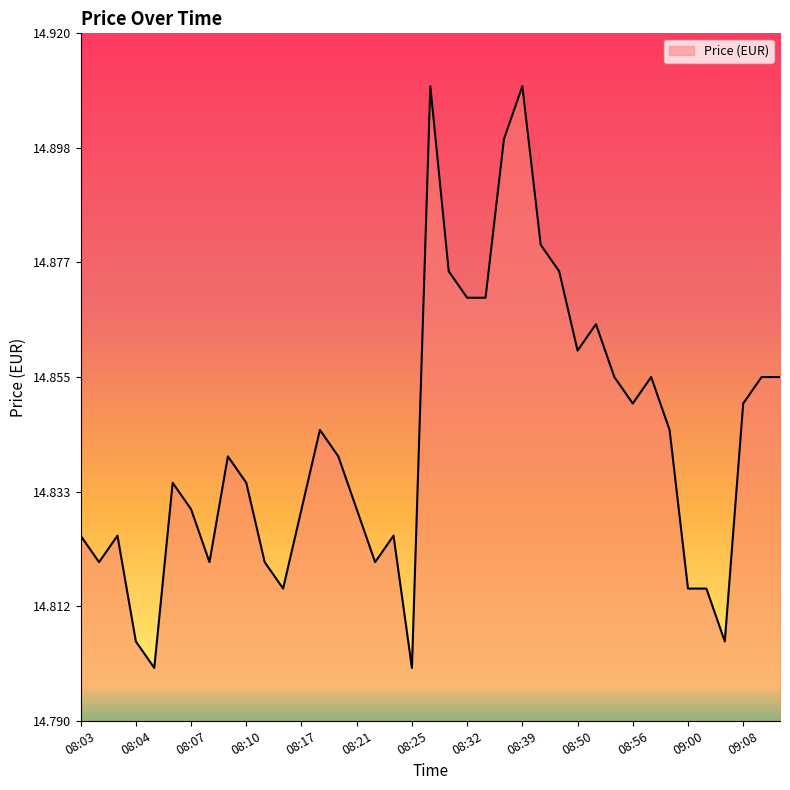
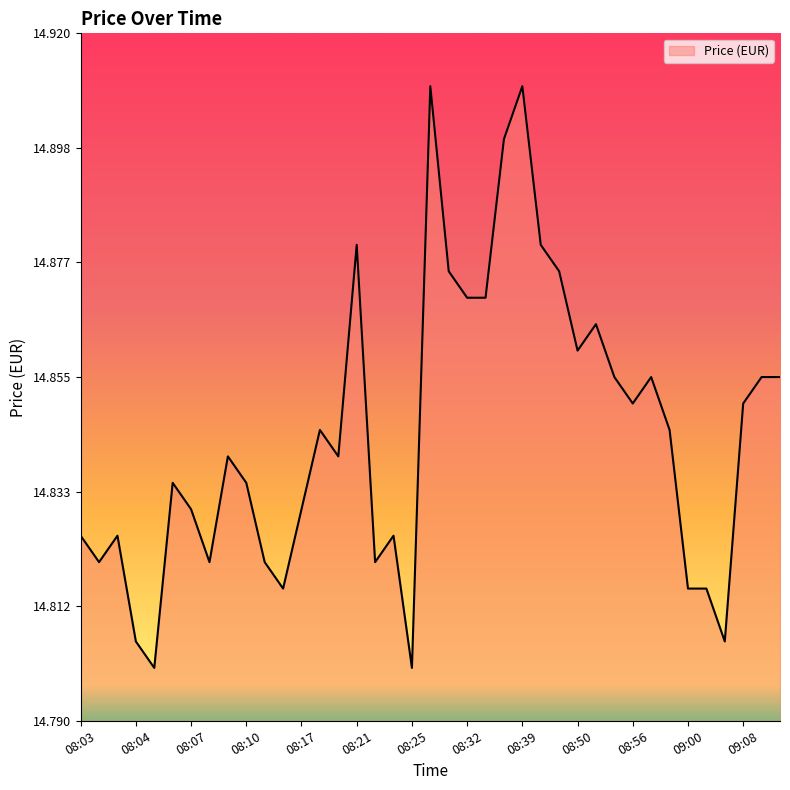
08:21: 14.83 -> 14.88
